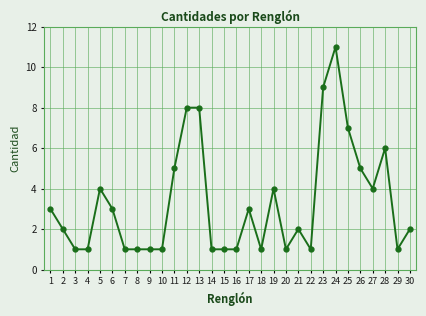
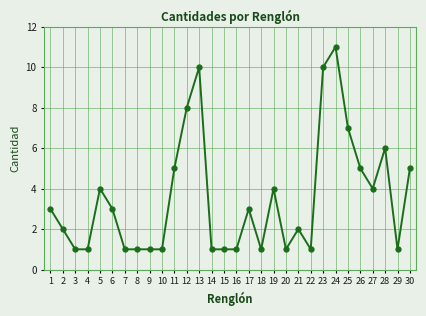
13: 8 -> 10
23: 9 -> 10
30: 2 -> 5
